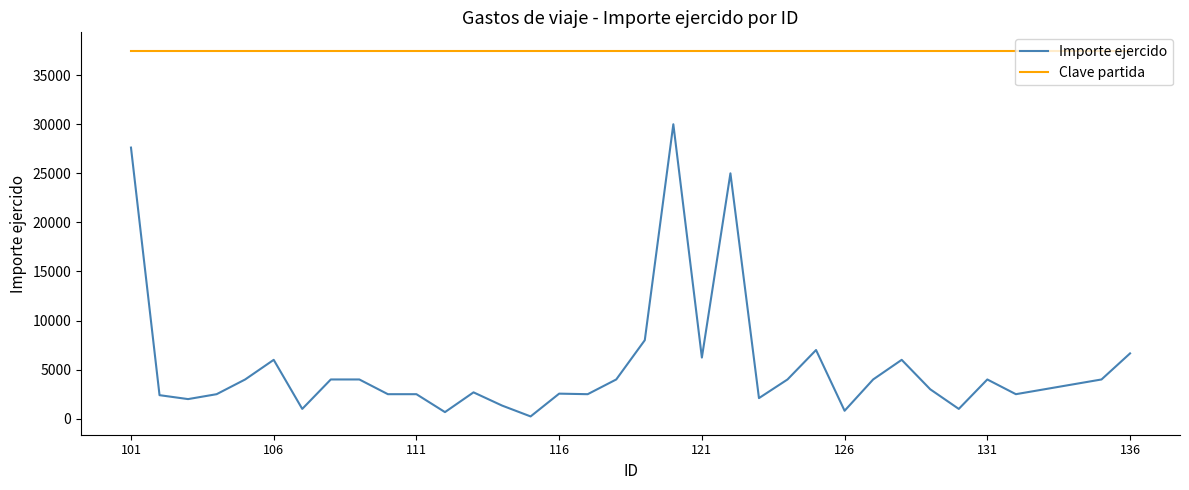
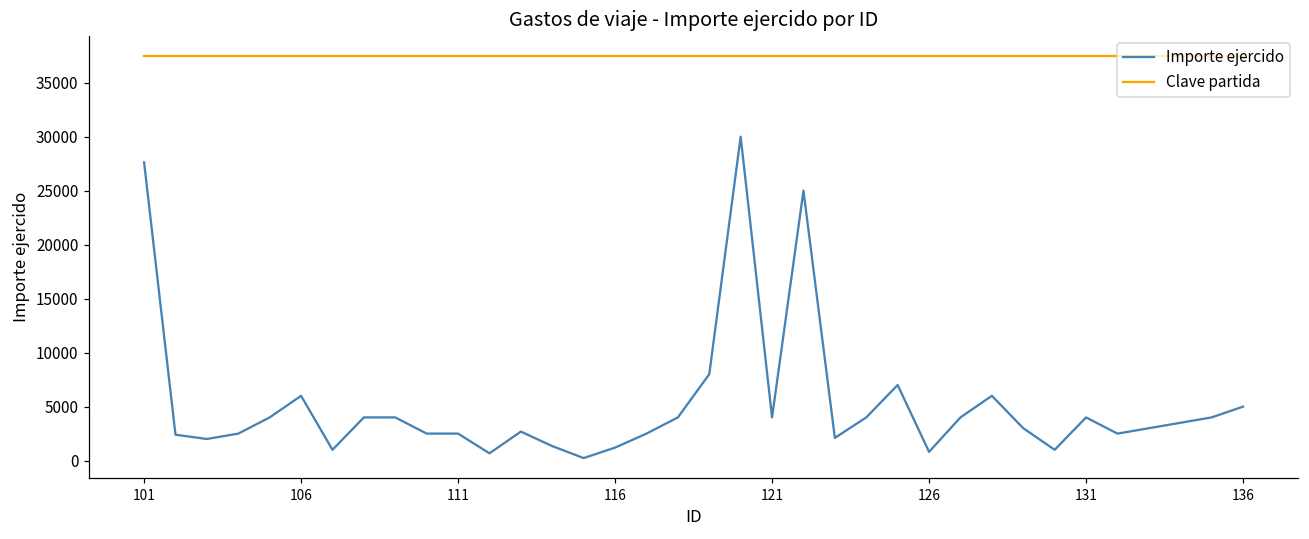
Importe ejercido, 116: 3000 -> 1000
Importe ejercido, 121: 6000 -> 4000
Importe ejercido, 136: 7000 -> 5000
